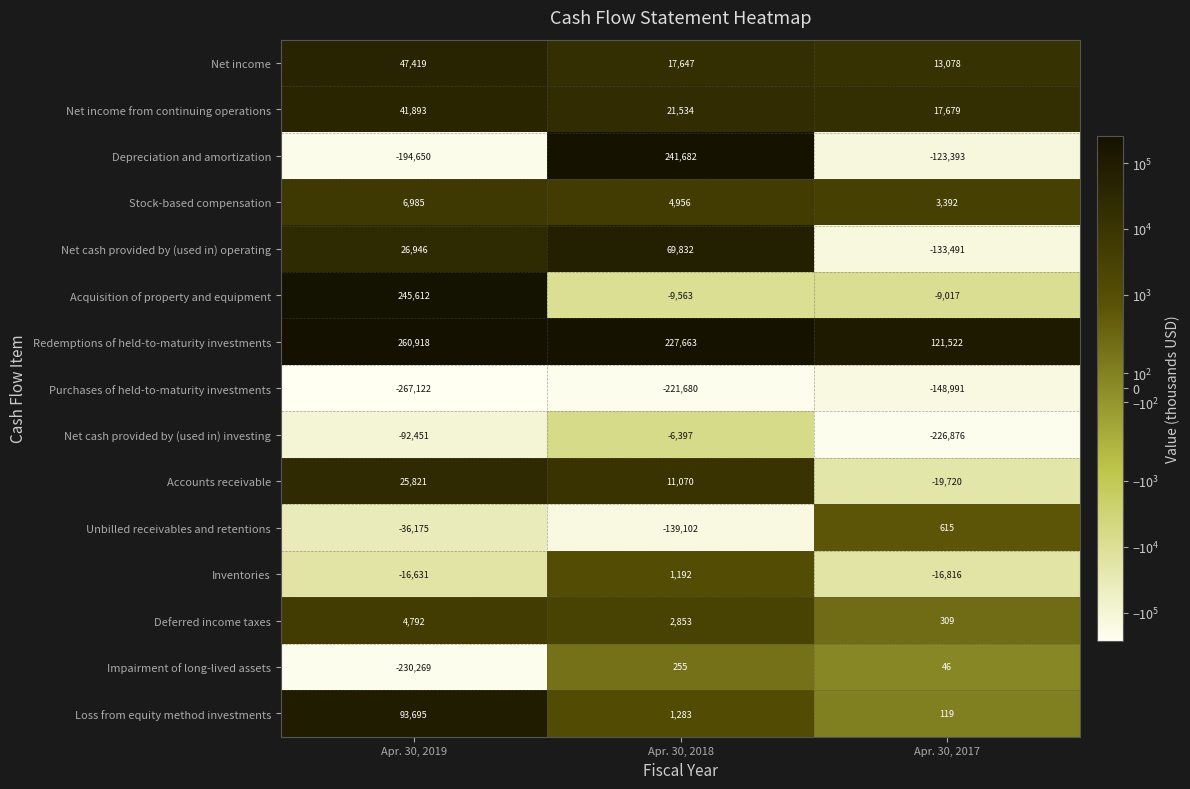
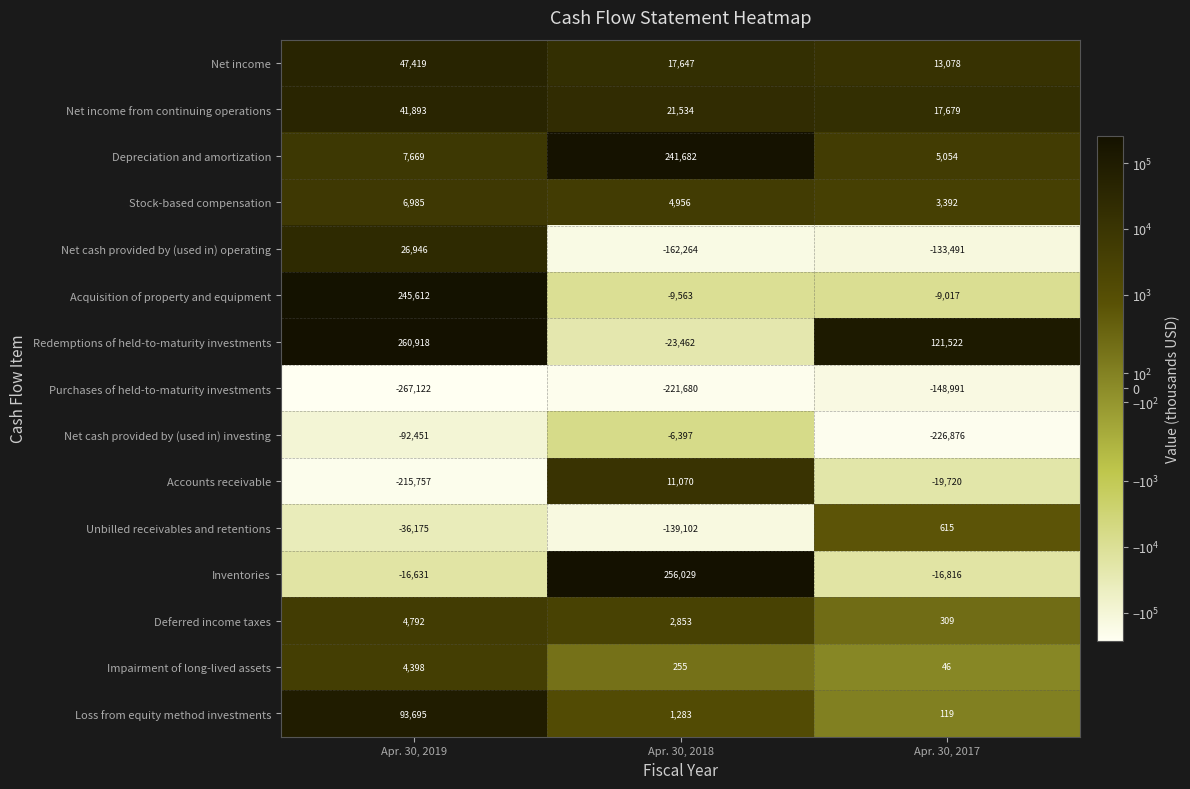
Depreciation and amortization, Apr. 30, 2019: -194,650 -> 7,669
Depreciation and amortization, Apr. 30, 2017: -123,393 -> 5,054
Net cash provided by (used in) operating, Apr. 30, 2018: 69,832 -> -162,264
Redemptions of held-to-maturity investments, Apr. 30, 2018: 227,663 -> -23,462
Accounts receivable, Apr. 30, 2019: 25,821 -> -215,757
Inventories, Apr. 30, 2018: 1,192 -> 256,029
Impairment of long-lived assets, Apr. 30, 2019: -230,269 -> 4,398
